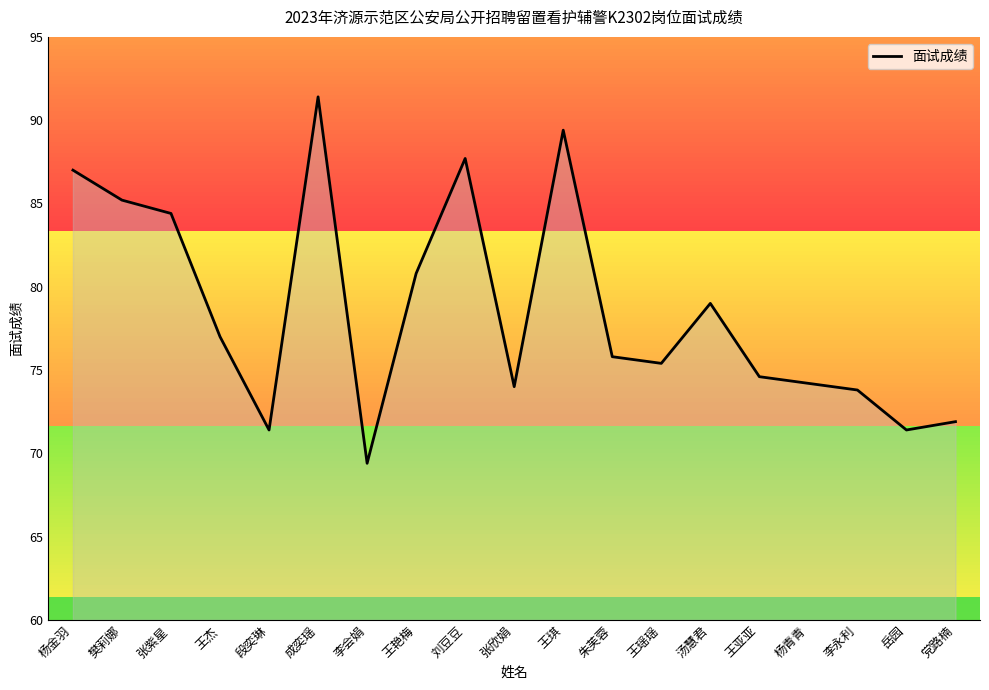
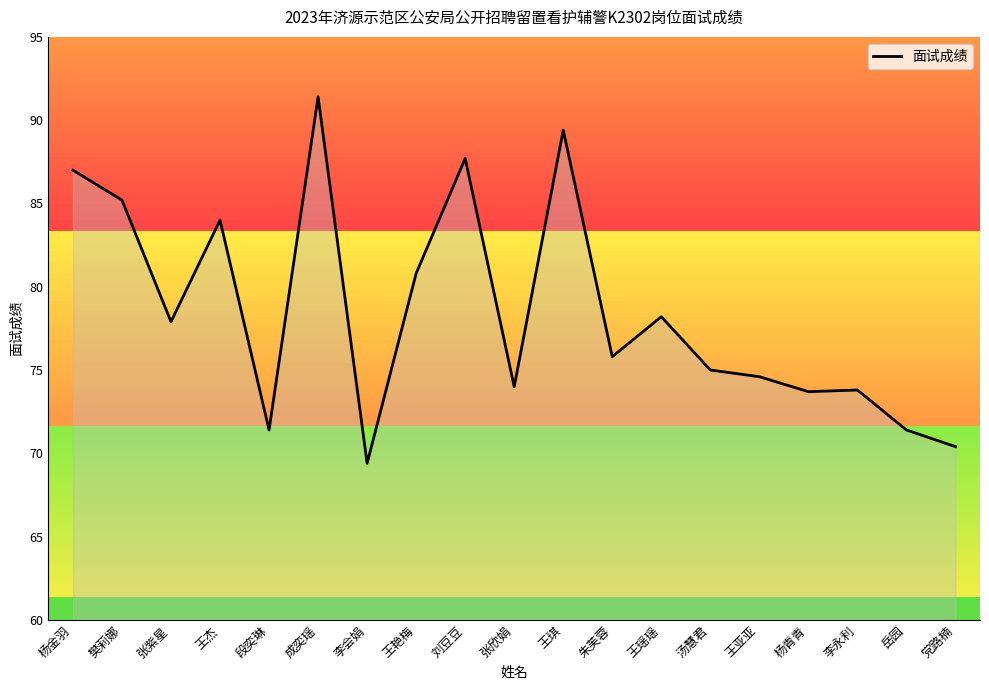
面试成绩, 张紫星: 84.4 -> 77.9
面试成绩, 王杰: 77 -> 84
面试成绩, 王瑶瑶: 75.4 -> 78.2
面试成绩, 汤慧君: 79 -> 75
面试成绩, 杨青青: 74.2 -> 73.7
面试成绩, 党路楠: 71.9 -> 70.4
